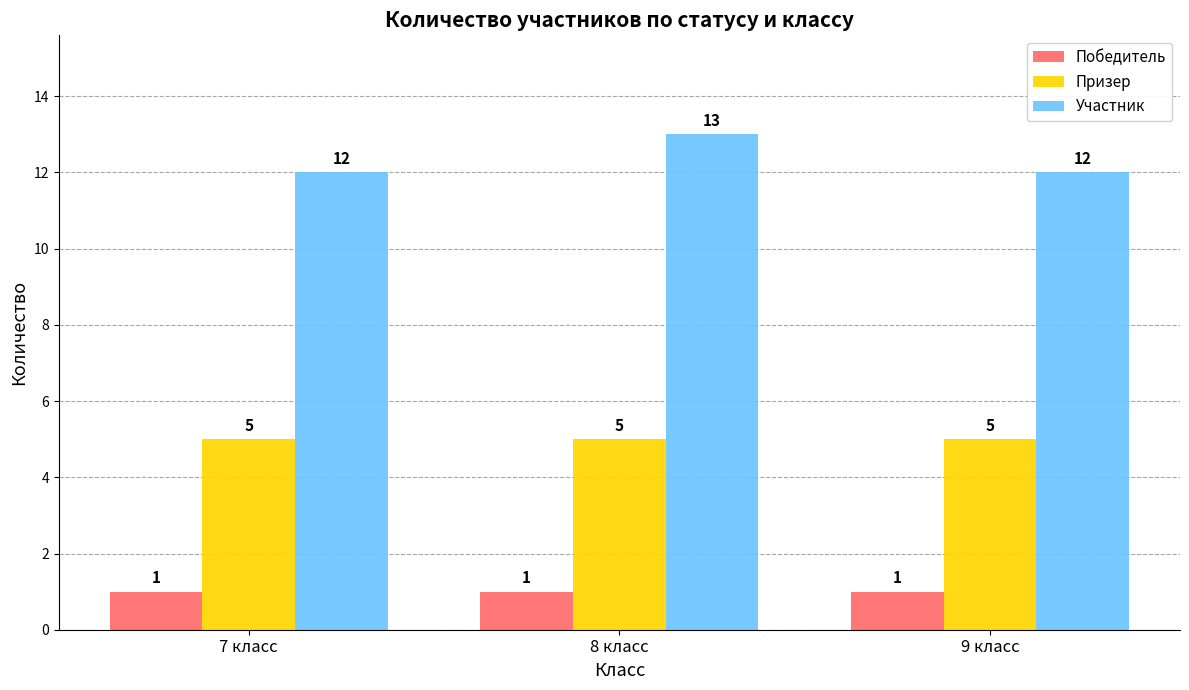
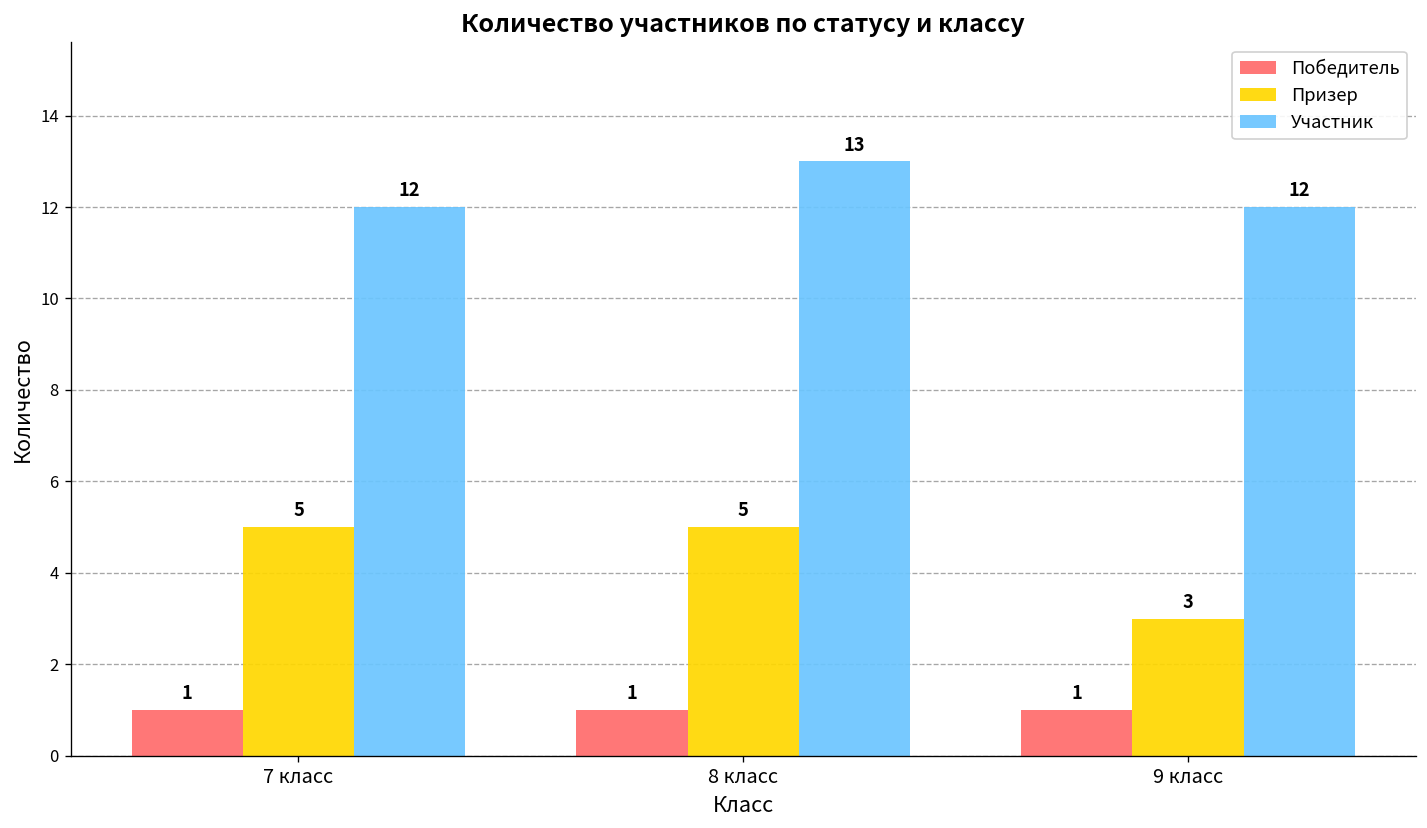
Призер, 9 класс: 5 -> 3
